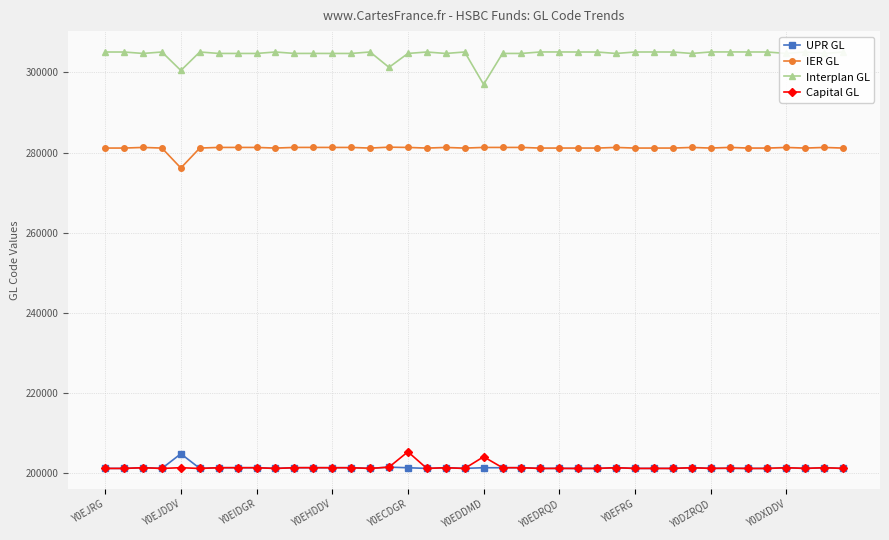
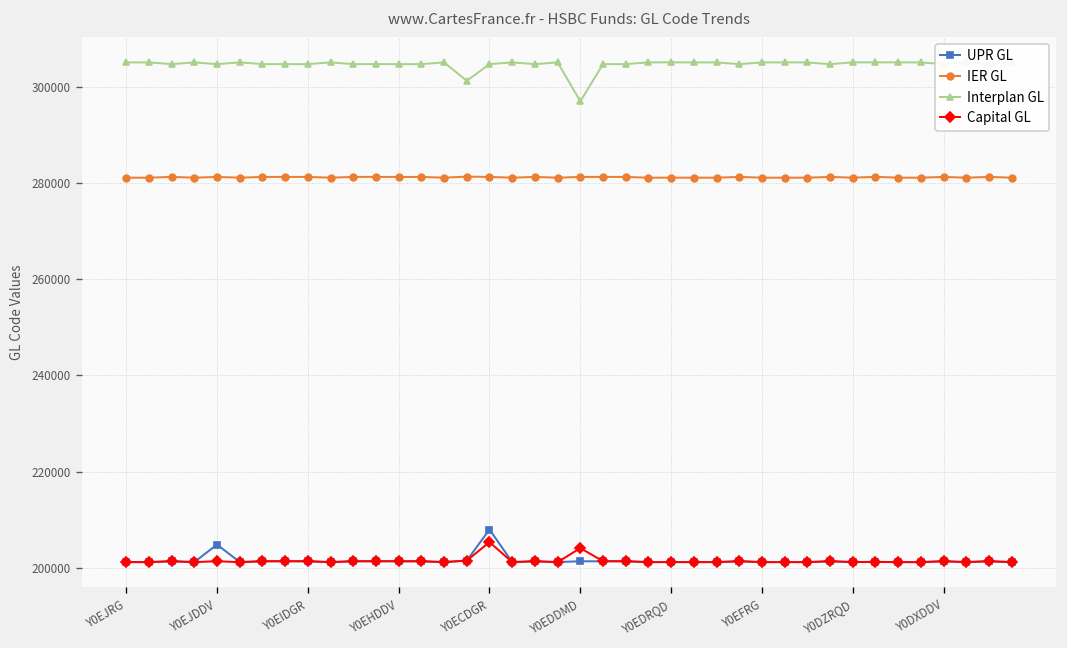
IER GL, Y0EJDDV: 276000 -> 281000
Interplan GL, Y0EJDDV: 300000 -> 305000
UPR GL, Y0ECDGR: 201000 -> 208000
